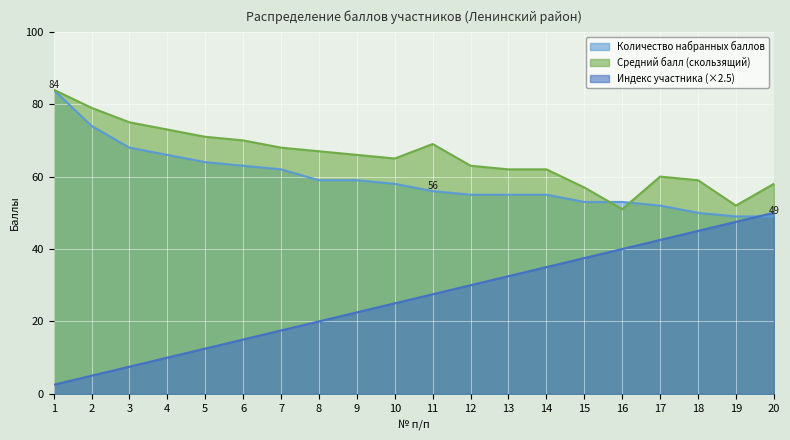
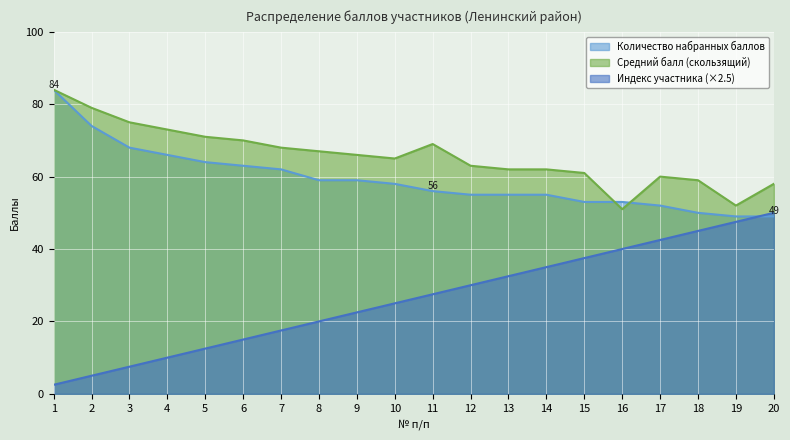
Средний балл (скользящий), 15: 57 -> 61
